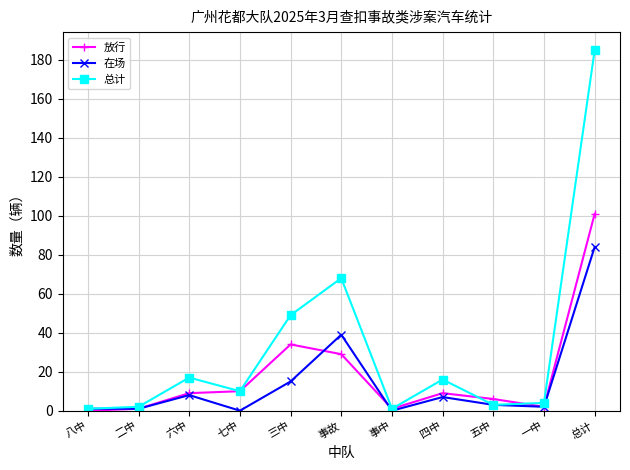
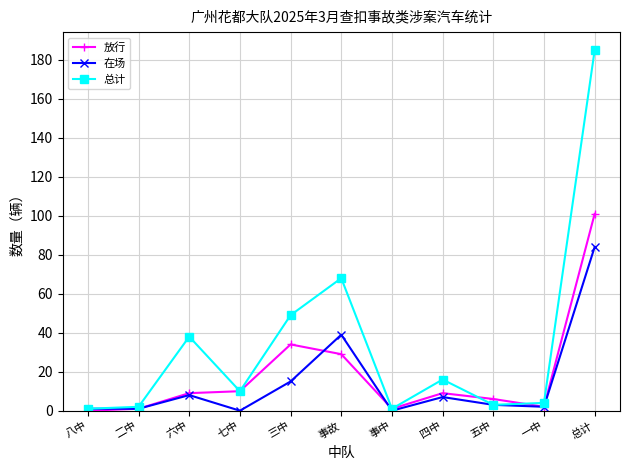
总计, 六中: 17 -> 38
